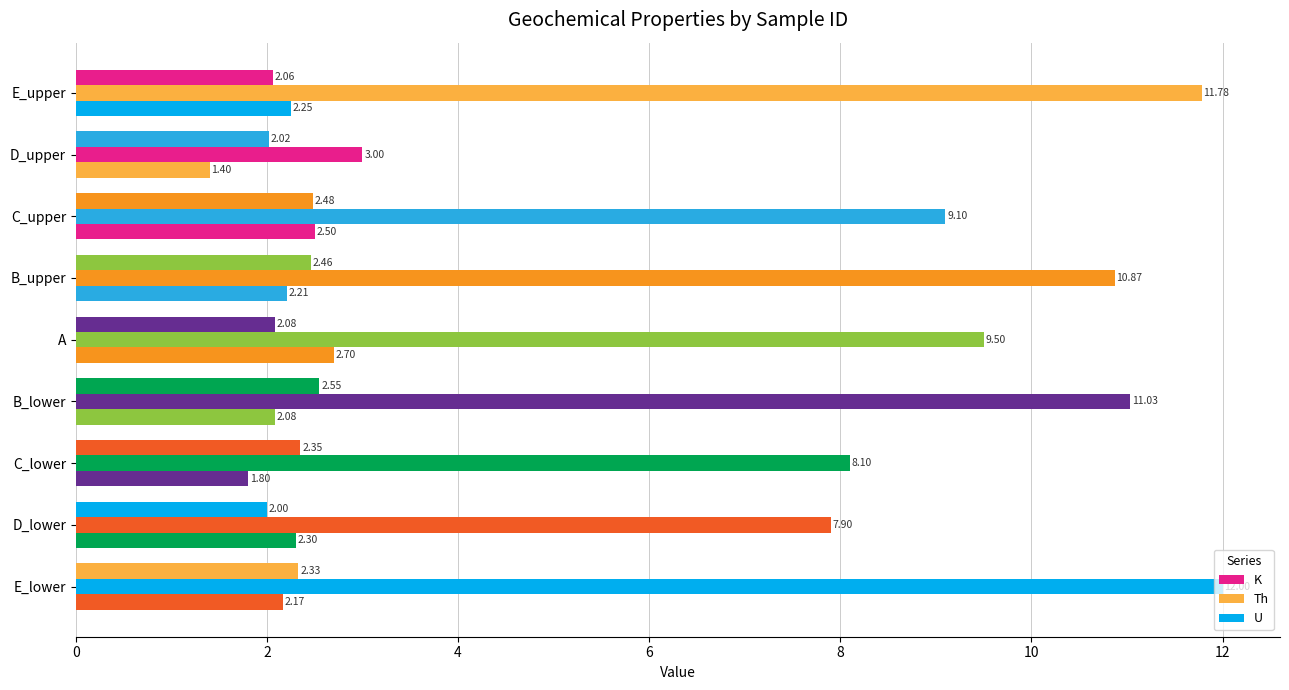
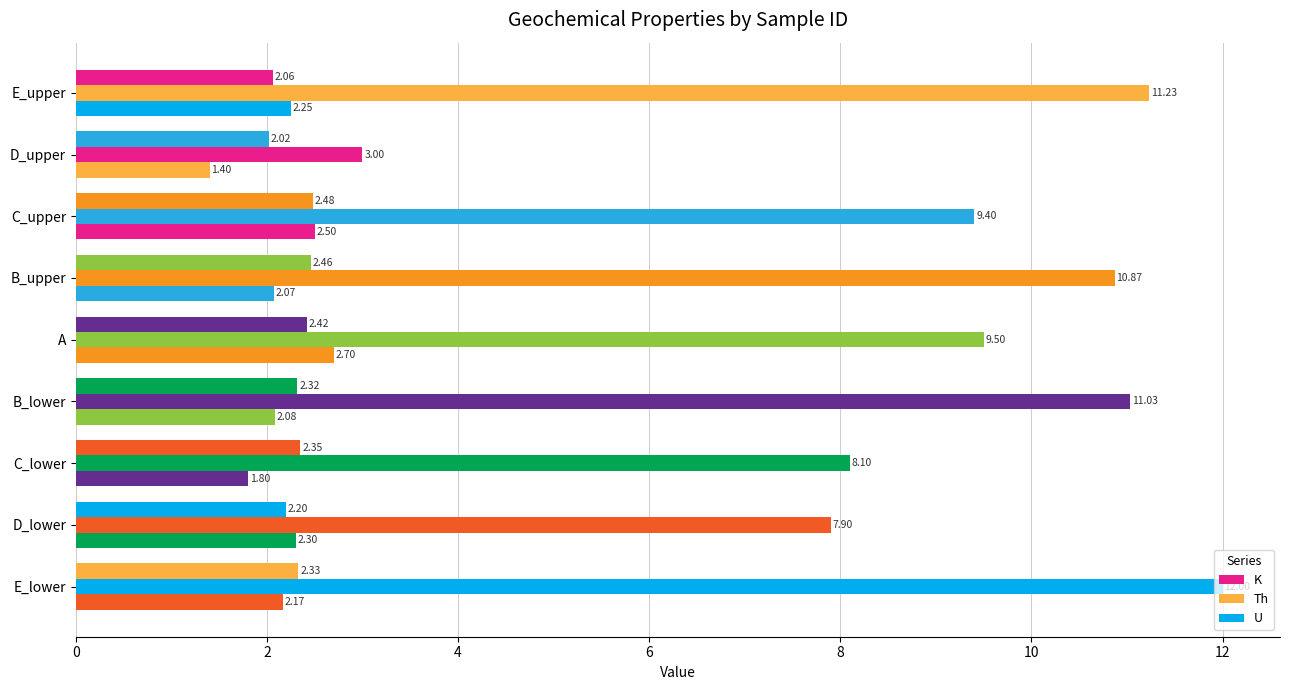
Th, E_upper: 11.78 -> 11.23
Th, C_upper: 9.10 -> 9.40
U, B_upper: 2.21 -> 2.07
K, A: 2.08 -> 2.42
K, B_lower: 2.55 -> 2.32
K, D_lower: 2.00 -> 2.20
